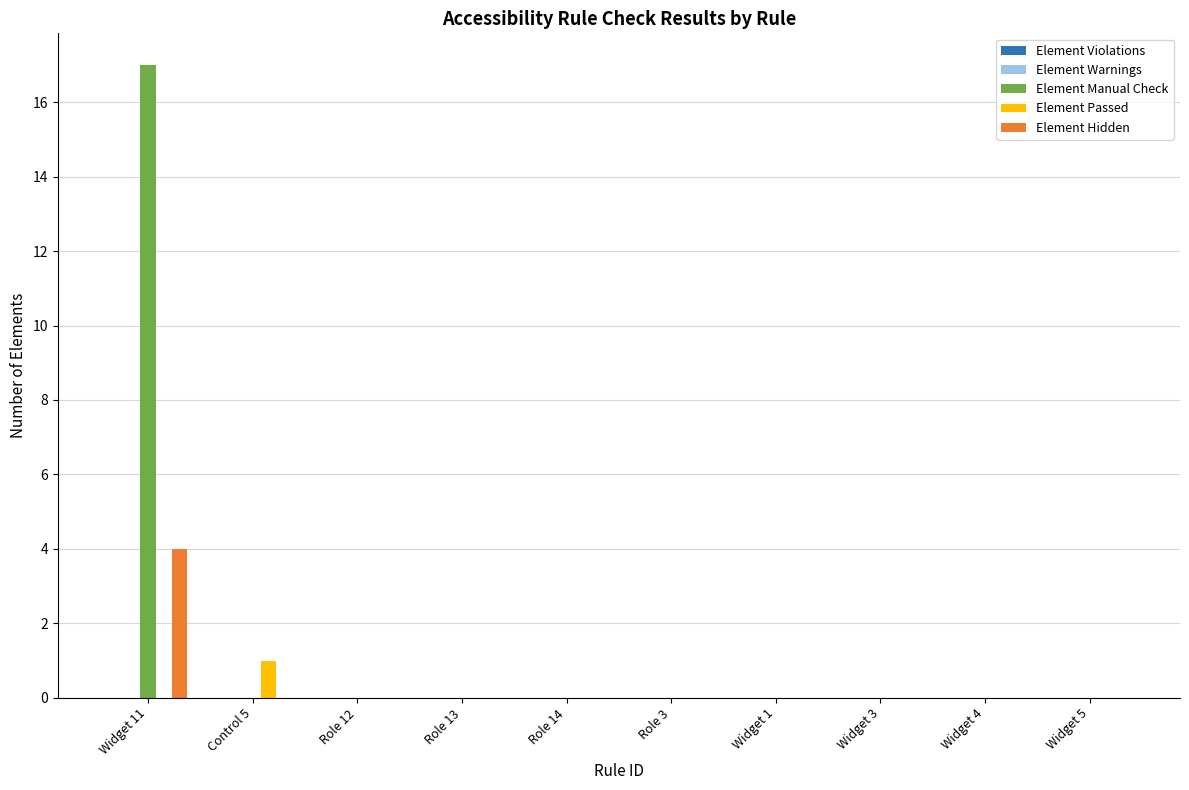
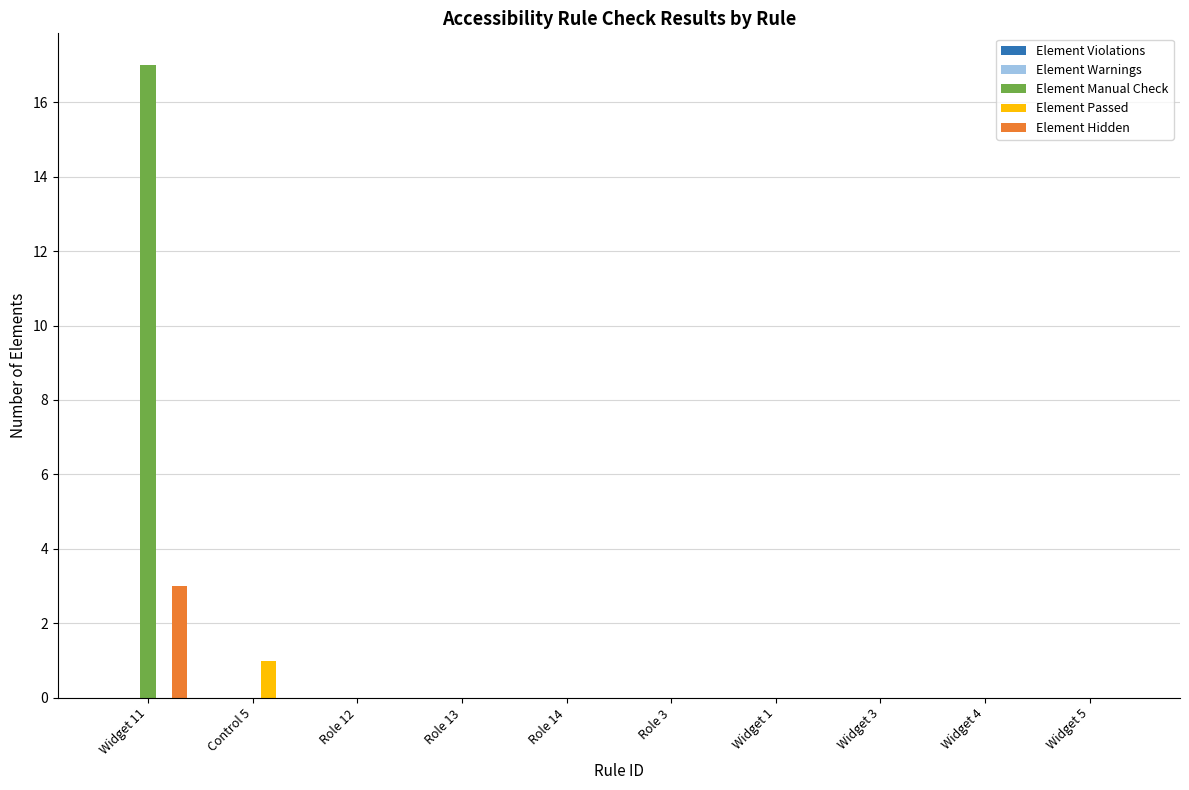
Element Hidden, Widget 11: 4 -> 3
